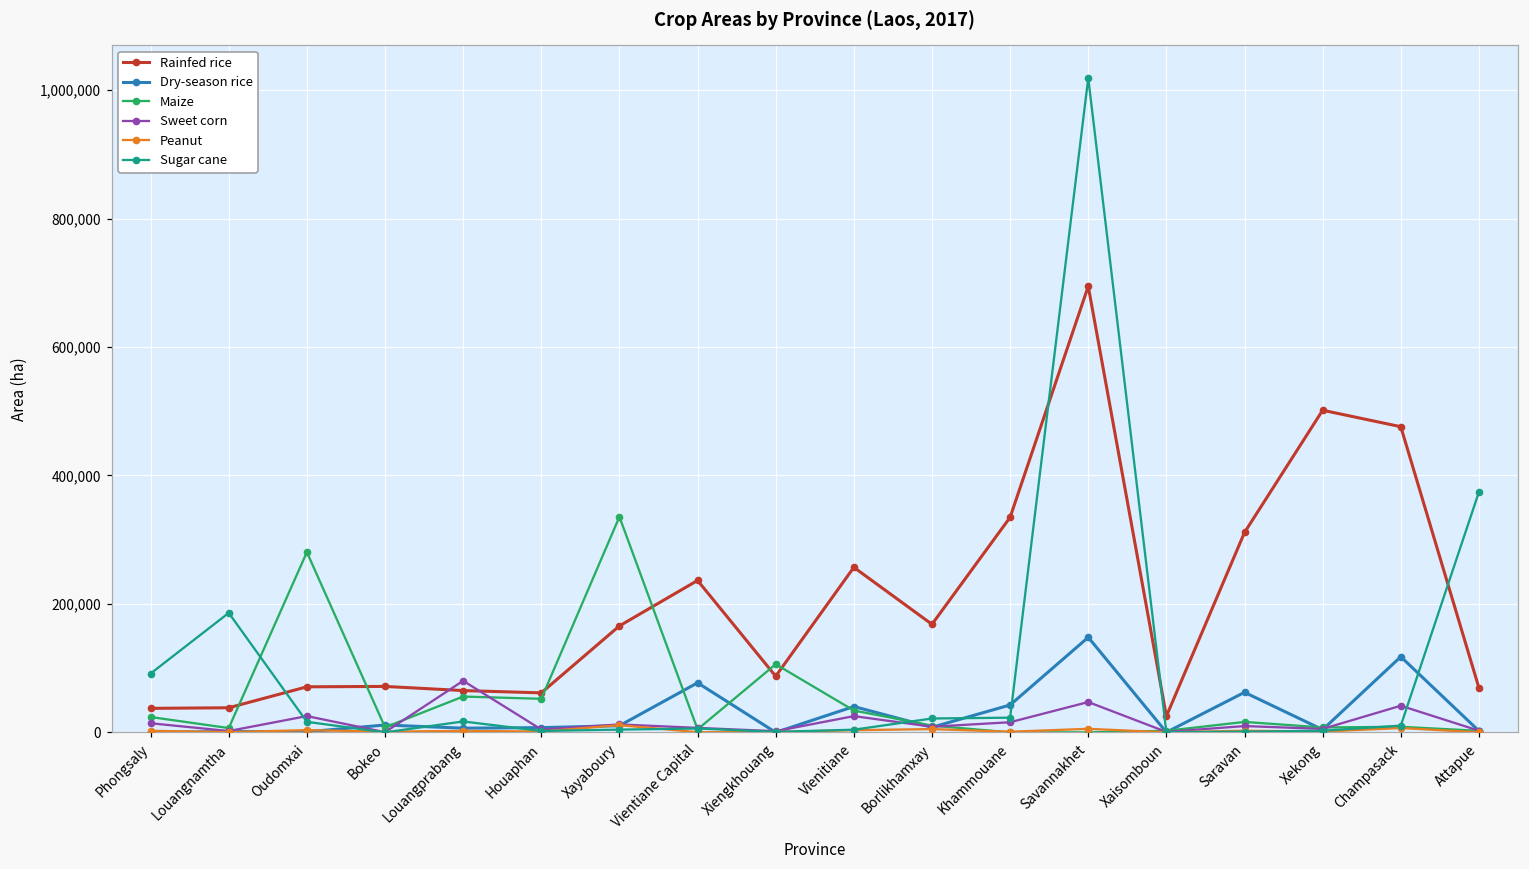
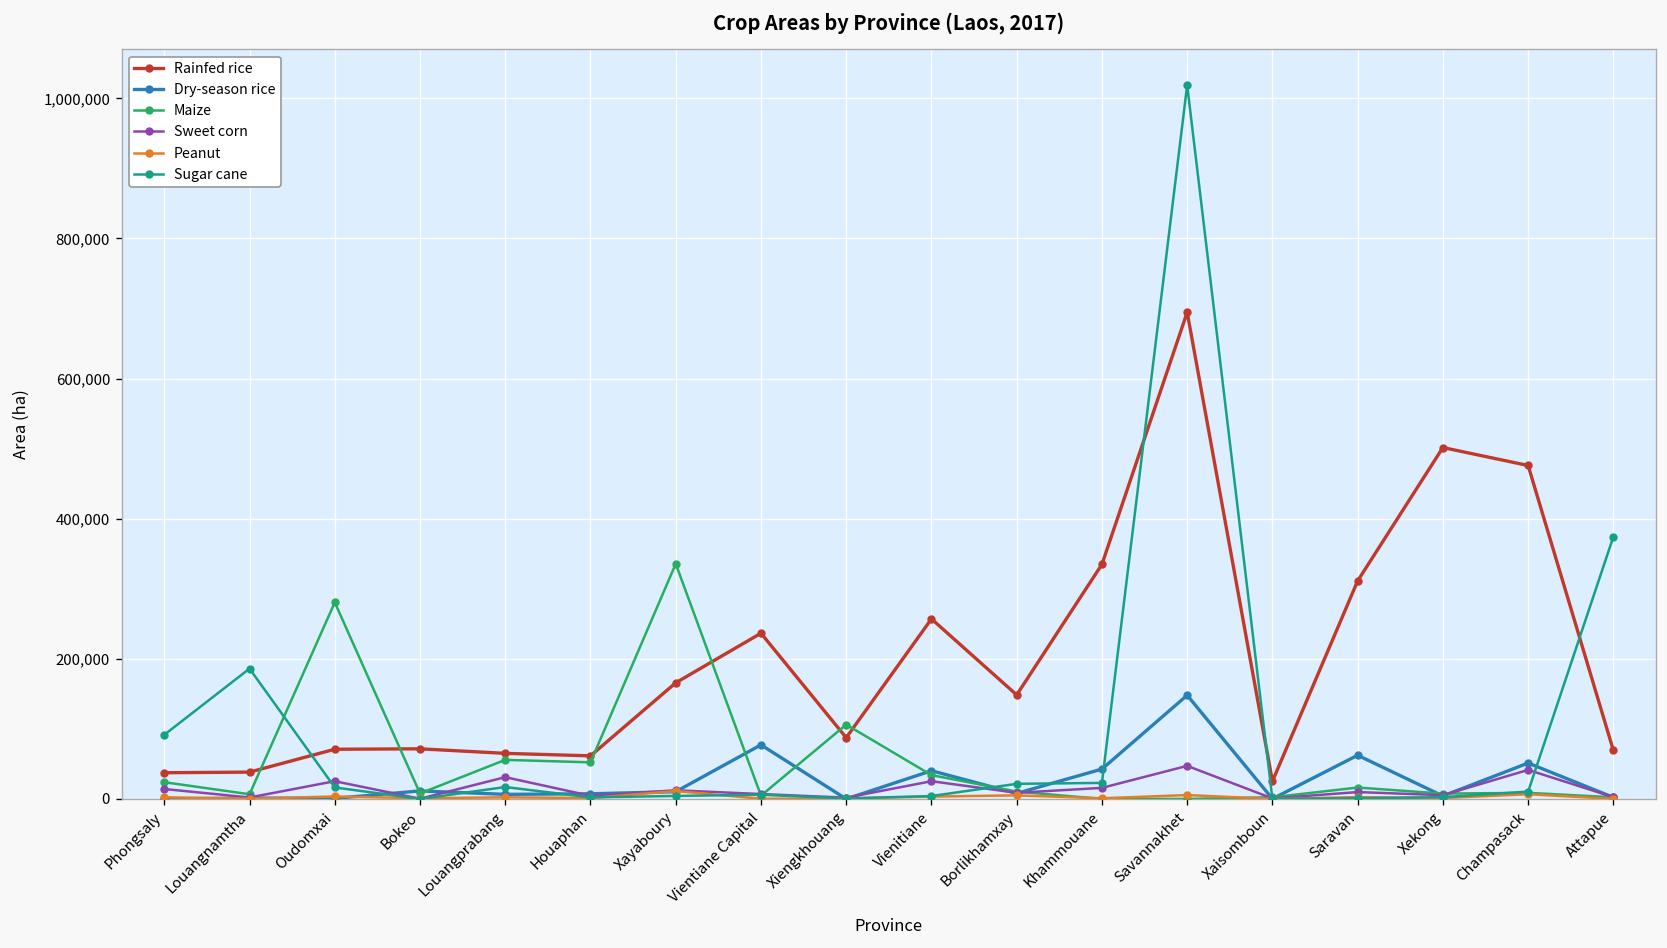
Sweet corn, Louangprabang: 80,000 -> 30,000
Rainfed rice, Borlikhamxay: 170,000 -> 150,000
Dry-season rice, Champasack: 120,000 -> 50,000
